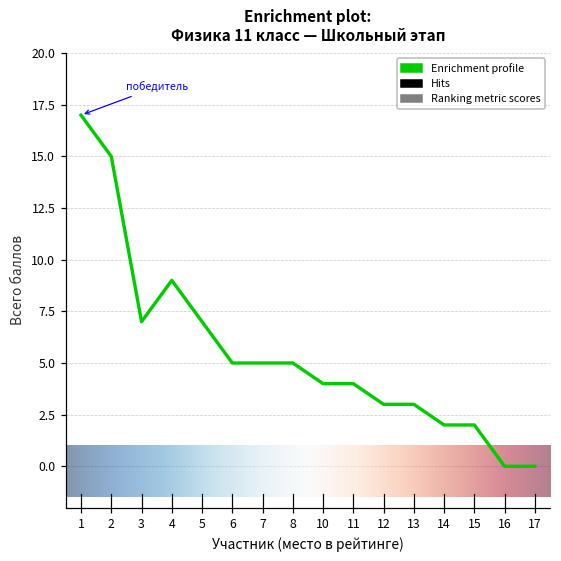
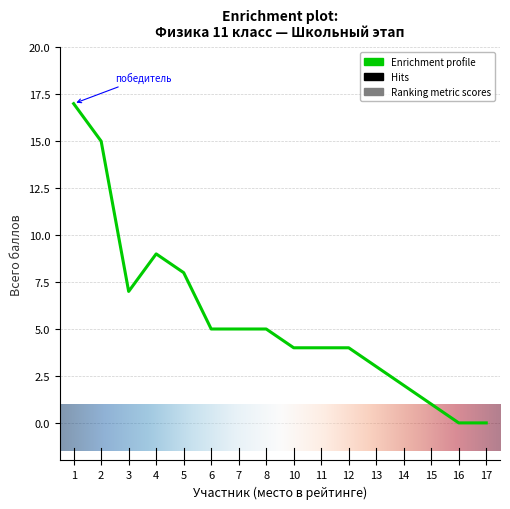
5: 7 -> 8
12: 3 -> 4
15: 2 -> 1
